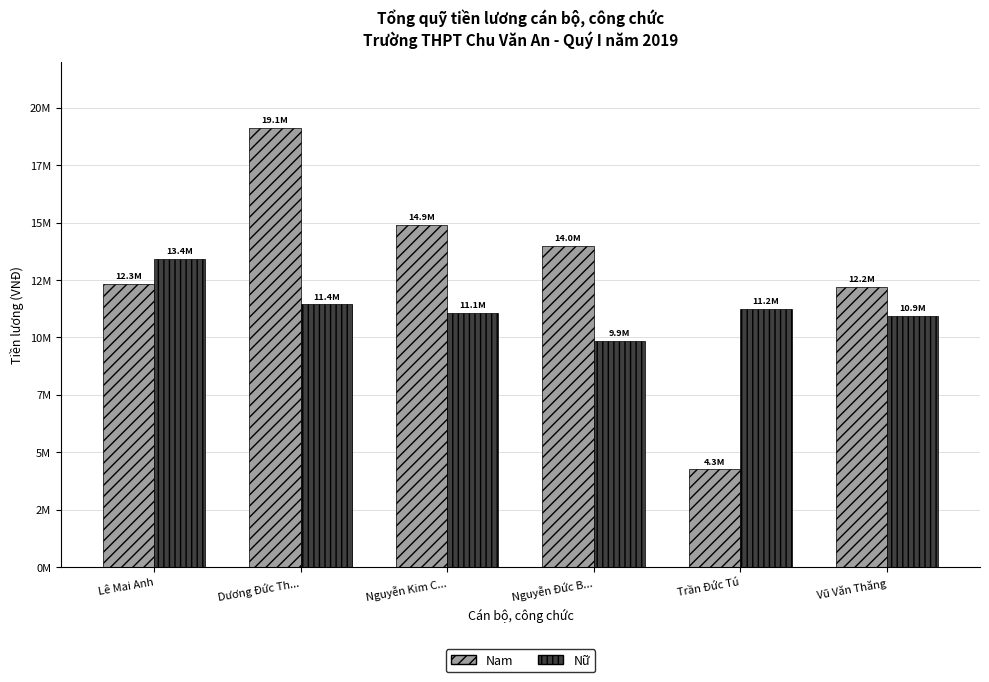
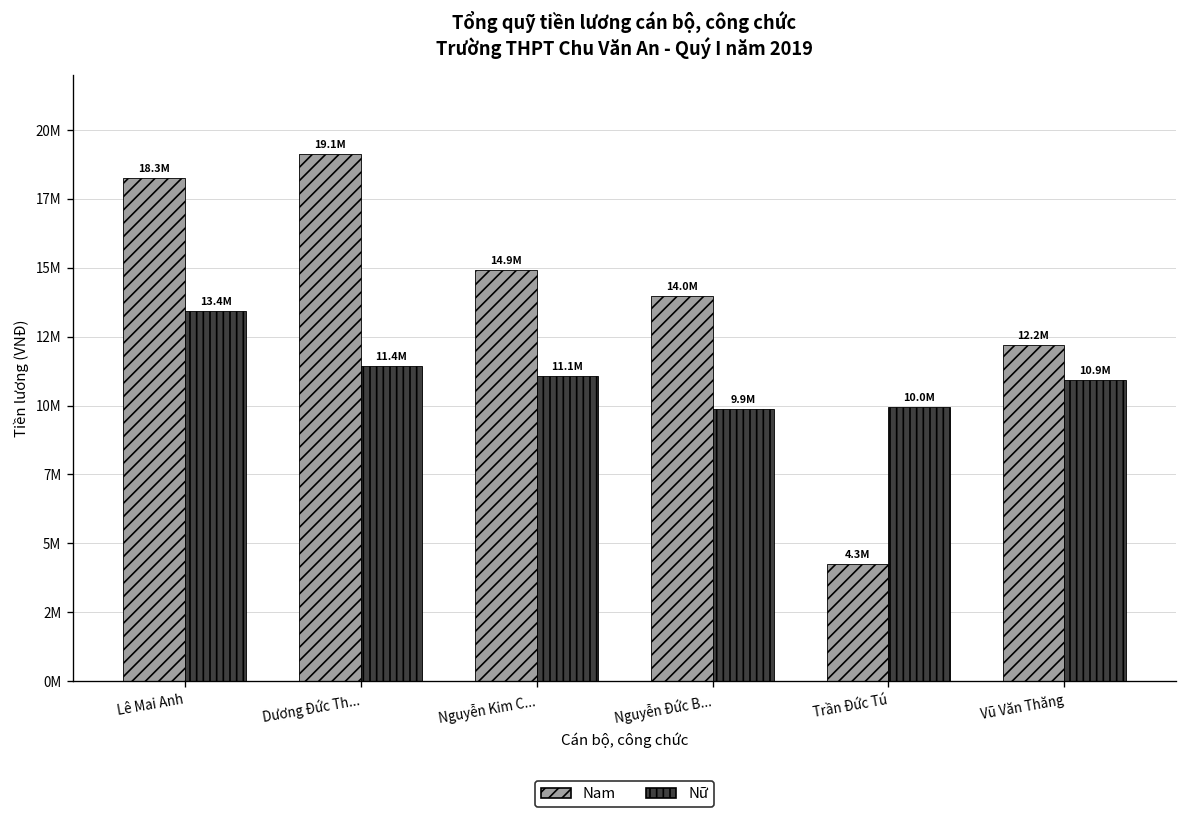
Nam, Lê Mai Anh: 12.3M -> 18.3M
Nữ, Trần Đức Tú: 11.2M -> 10.0M
